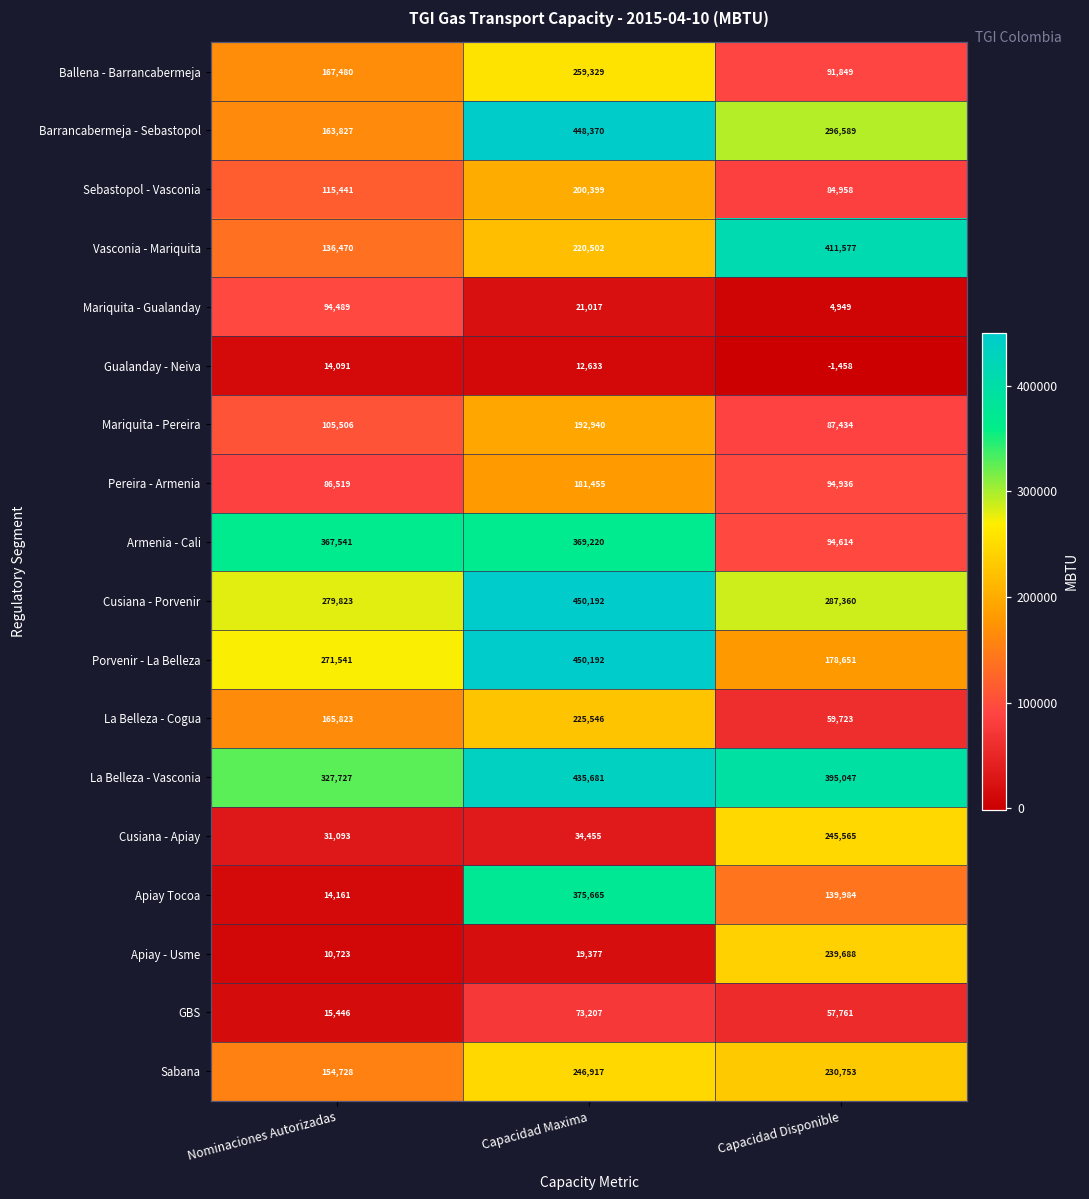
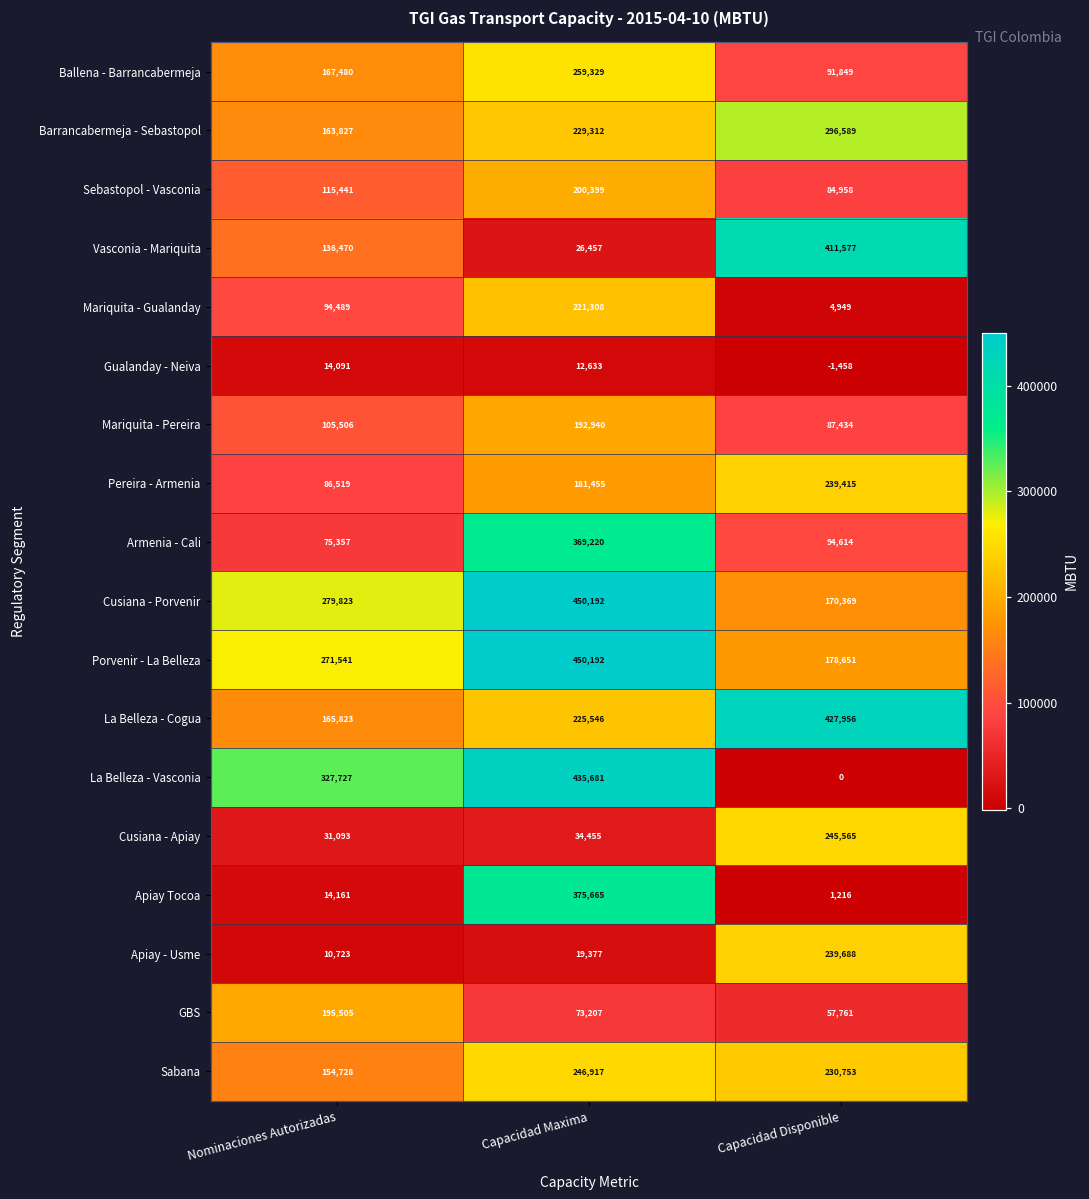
Barrancabermeja - Sebastopol, Capacidad Maxima: 448,370 -> 229,312
Vasconia - Mariquita, Capacidad Maxima: 220,502 -> 26,457
Mariquita - Gualanday, Capacidad Maxima: 21,017 -> 221,308
Pereira - Armenia, Capacidad Disponible: 94,936 -> 239,415
Armenia - Cali, Nominaciones Autorizadas: 367,541 -> 75,357
Cusiana - Porvenir, Capacidad Disponible: 287,360 -> 170,369
La Belleza - Cogua, Capacidad Disponible: 59,723 -> 427,956
La Belleza - Vasconia, Capacidad Disponible: 395,047 -> 0
Apiay Tocoa, Capacidad Disponible: 139,984 -> 1,216
GBS, Nominaciones Autorizadas: 15,446 -> 195,505
